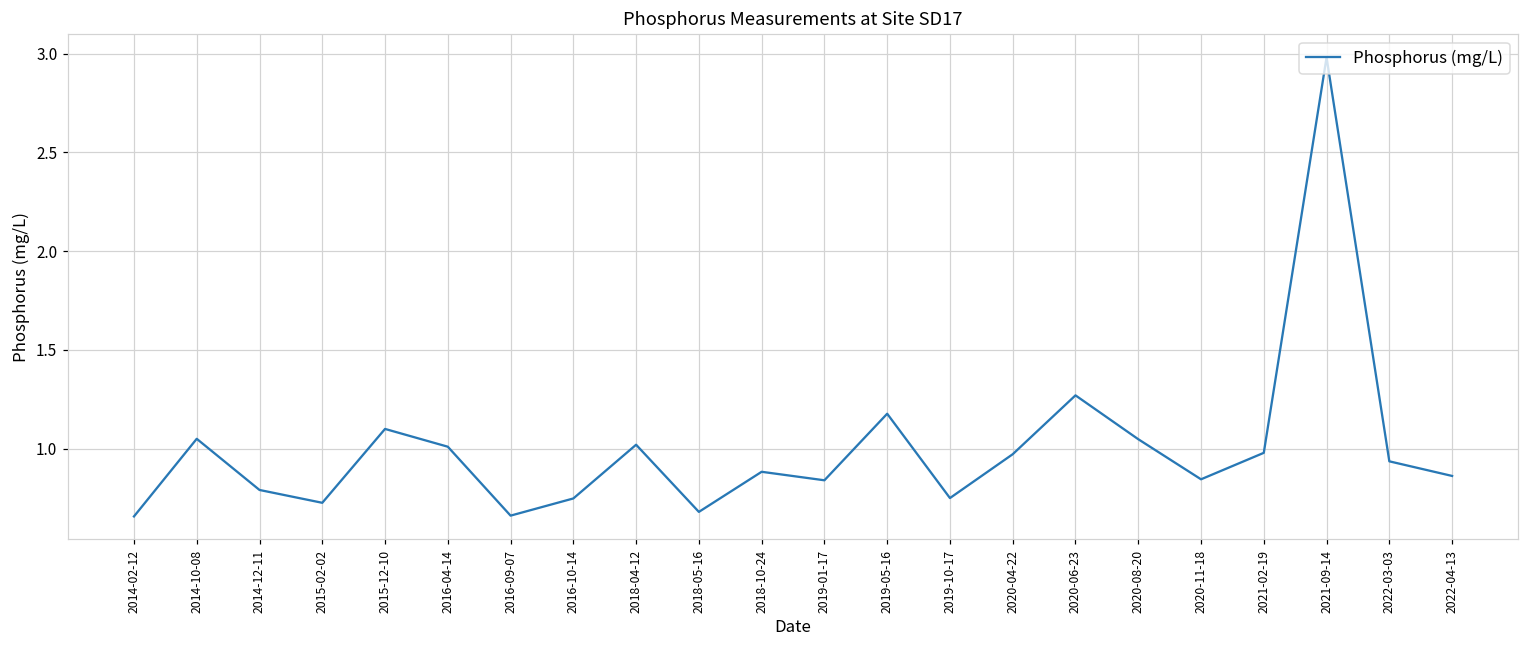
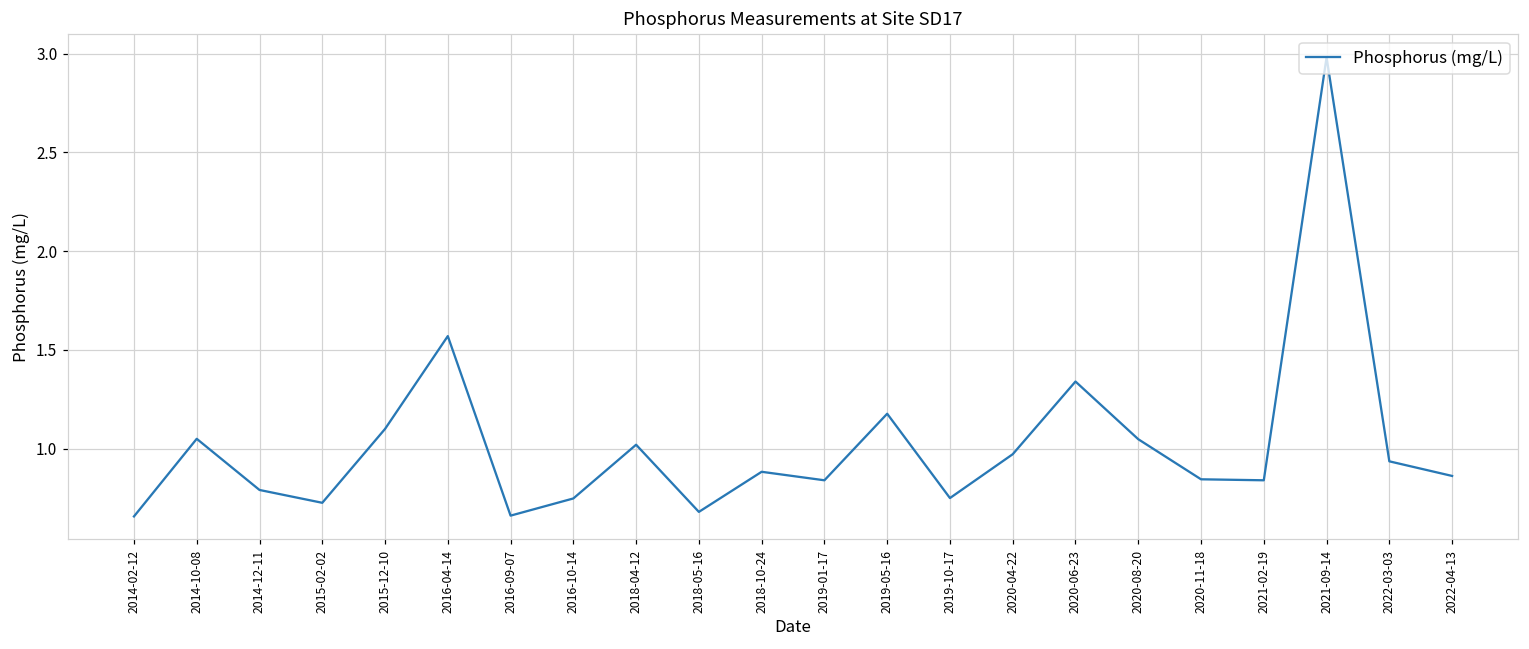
2016-04-14: 1.01 -> 1.57
2020-06-23: 1.27 -> 1.34
2021-02-19: 0.98 -> 0.84
